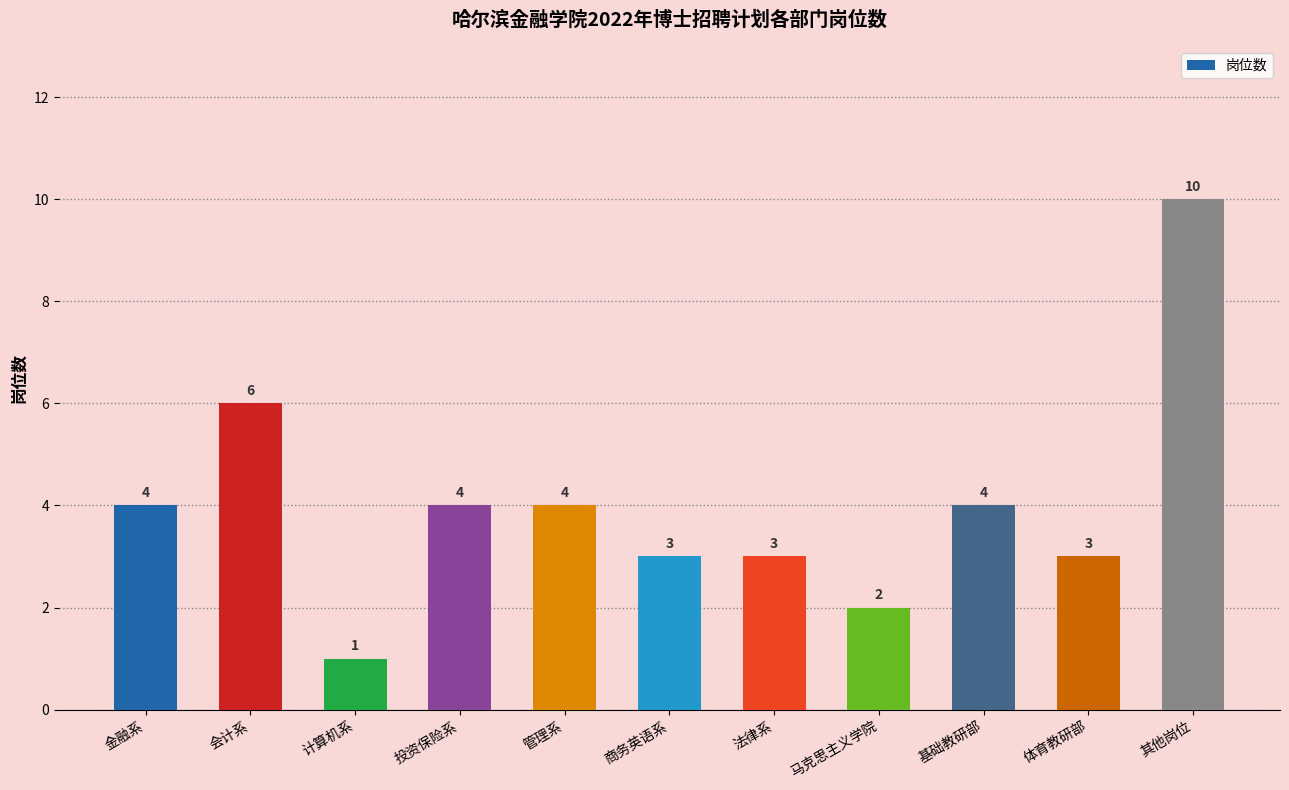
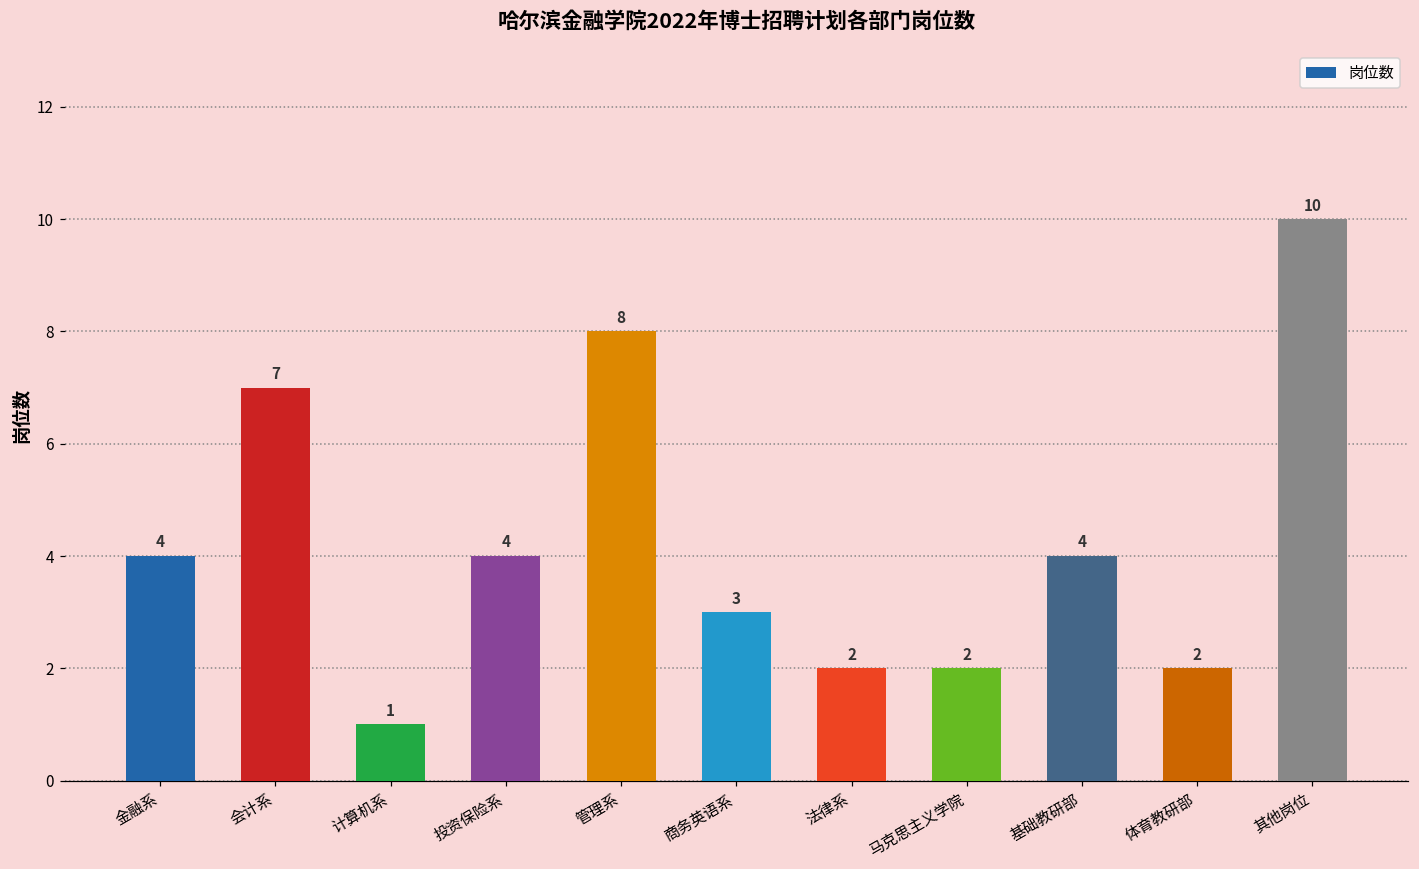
会计系: 6 -> 7
管理系: 4 -> 8
法律系: 3 -> 2
体育教研部: 3 -> 2
